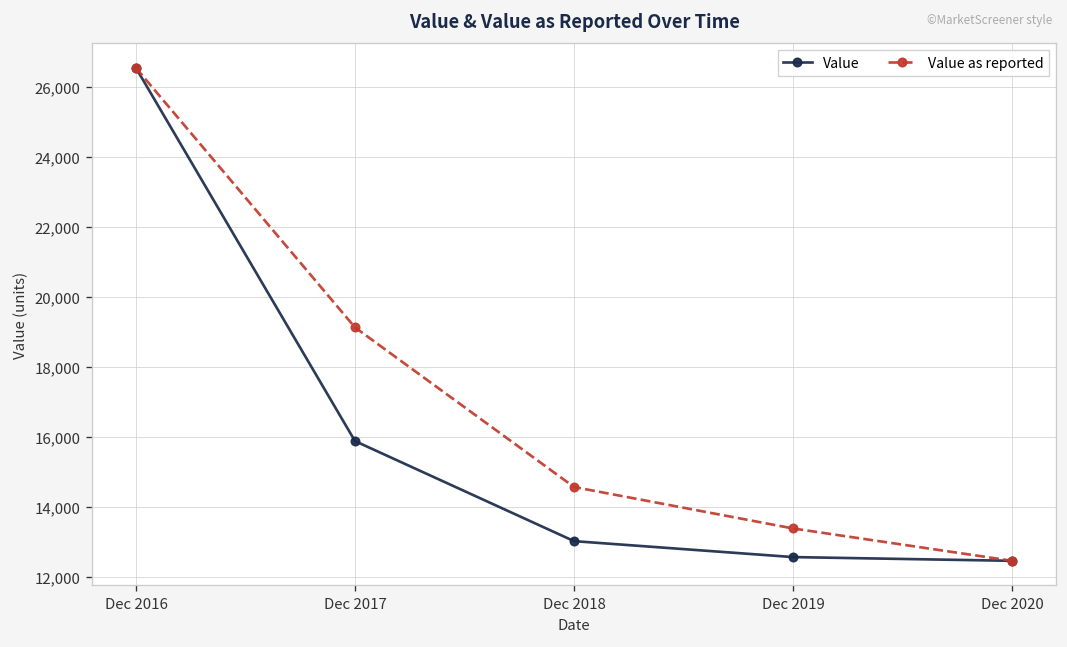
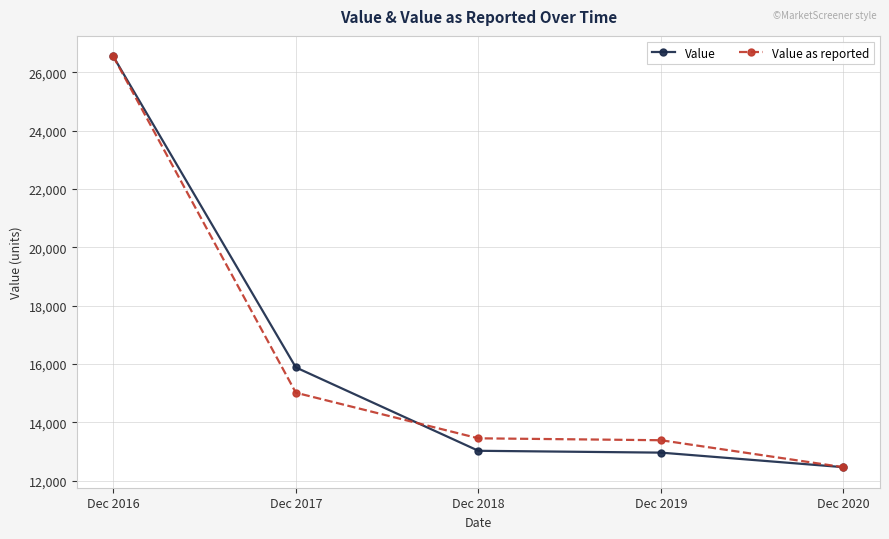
Value as reported, Dec 2017: 19,100 -> 15,000
Value as reported, Dec 2018: 14,600 -> 13,500
Value, Dec 2019: 12,600 -> 13,000
